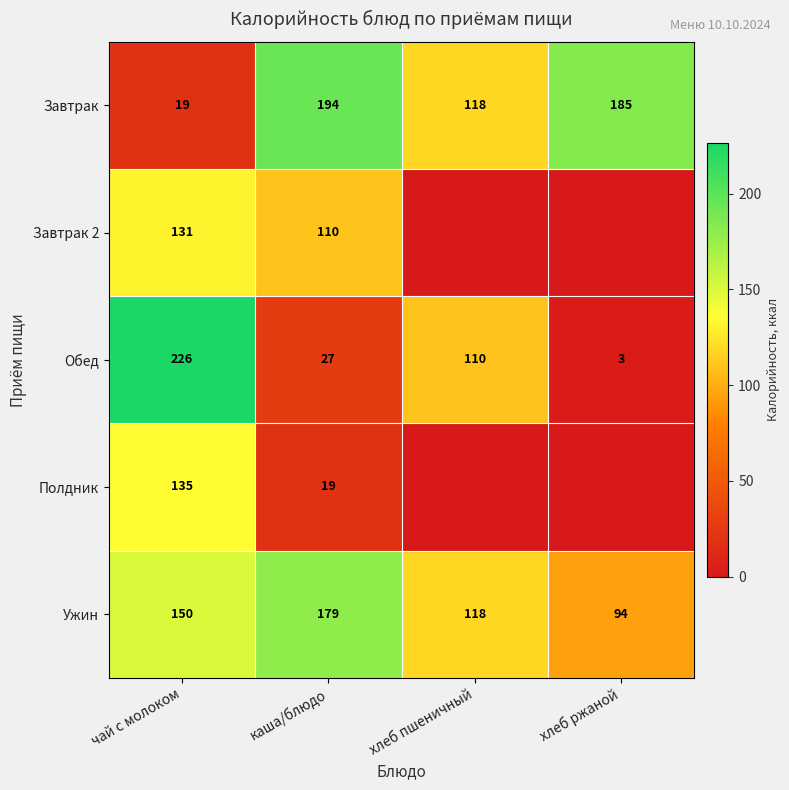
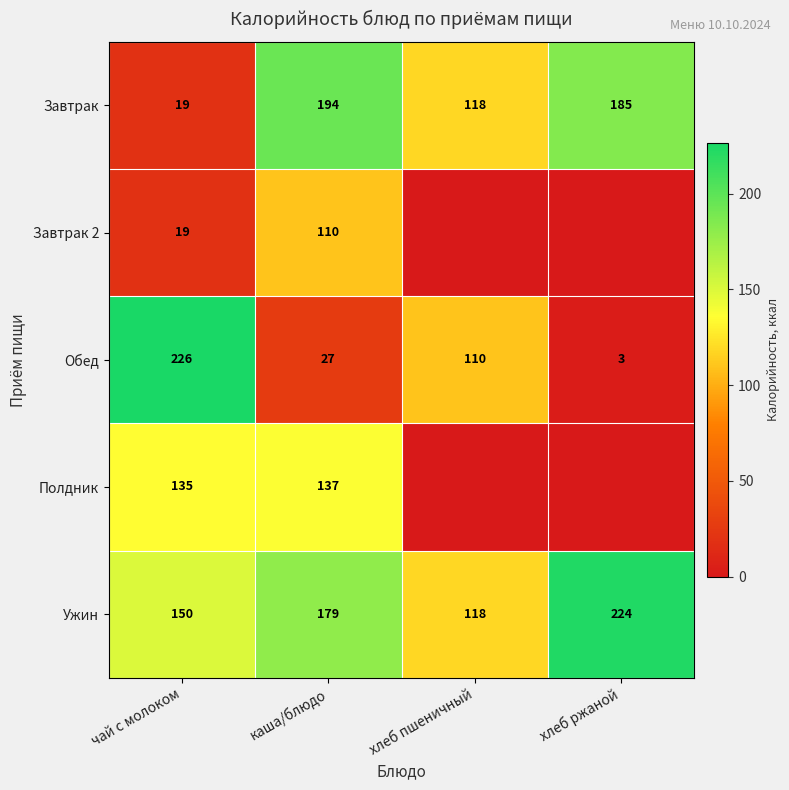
Завтрак 2, чай с молоком: 131 -> 19
Полдник, каша/блюдо: 19 -> 137
Ужин, хлеб ржаной: 94 -> 224
